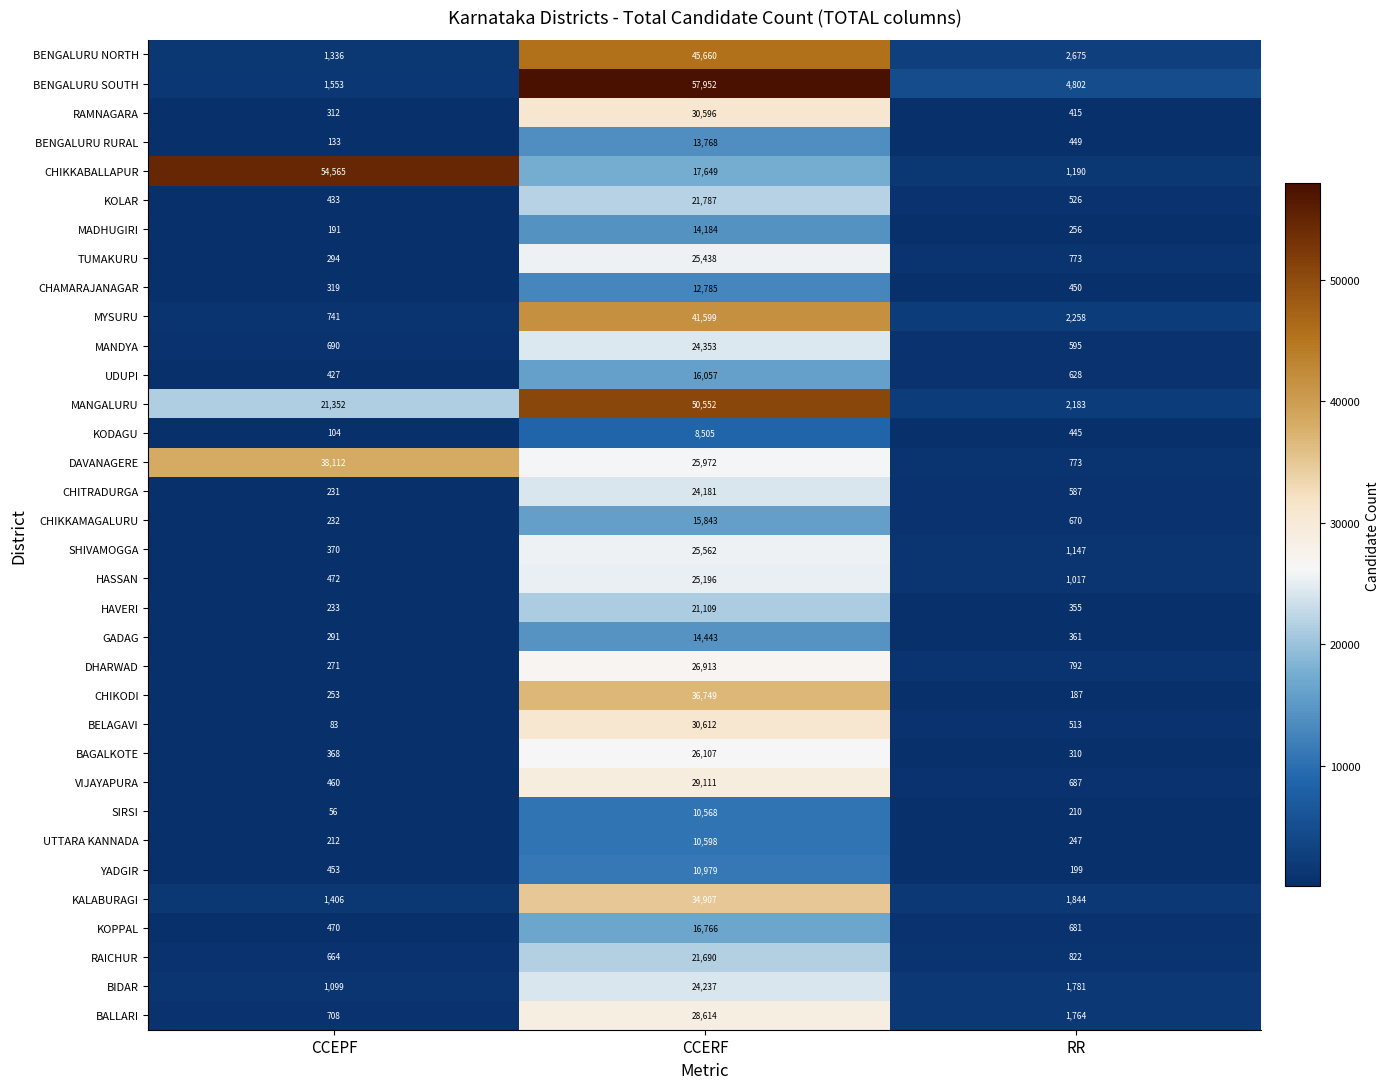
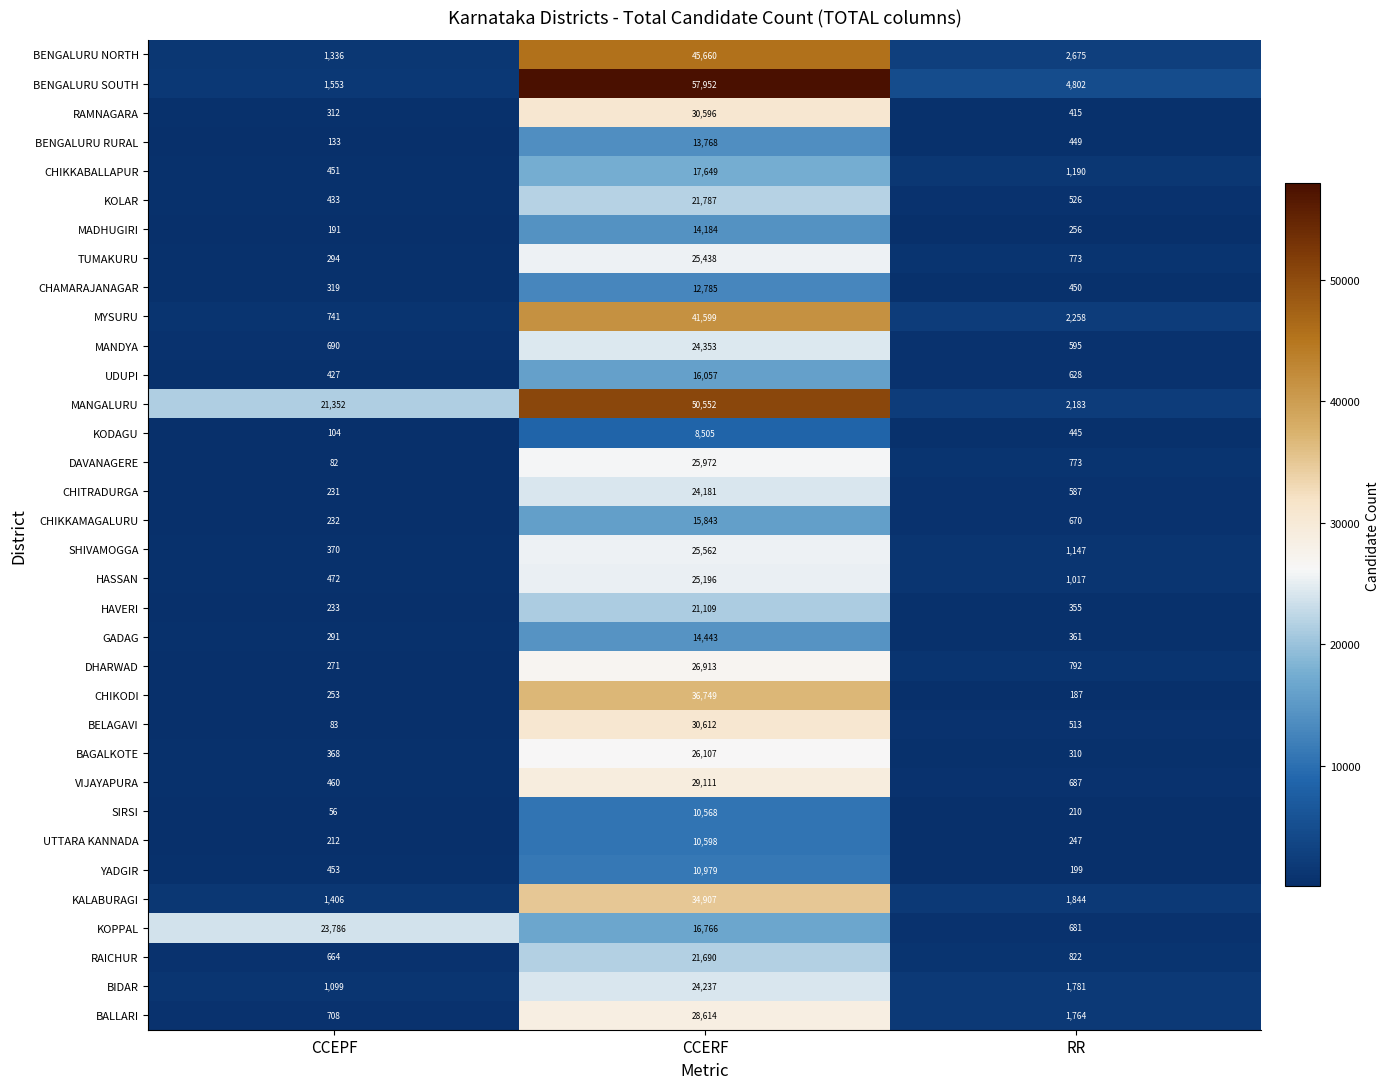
CHIKKABALLAPUR, CCEPF: 54,565 -> 451
DAVANAGERE, CCEPF: 38,112 -> 82
KOPPAL, CCEPF: 470 -> 23,786
